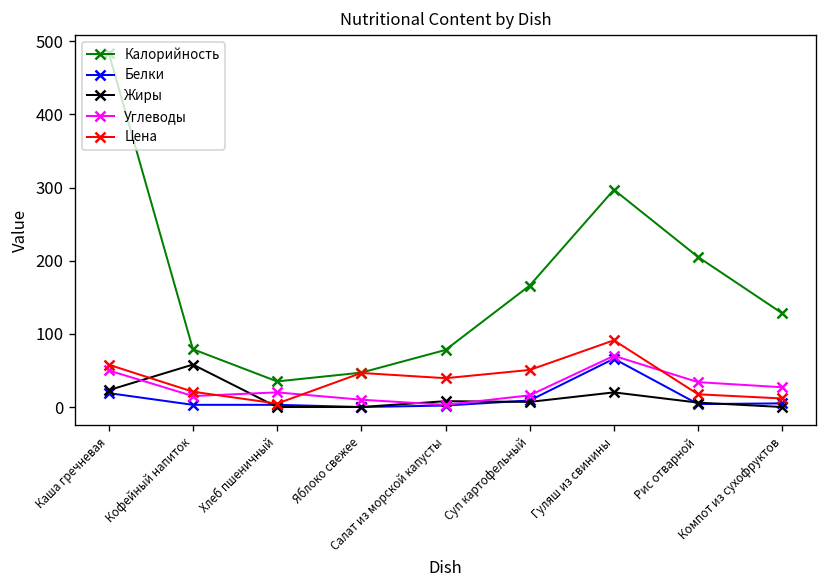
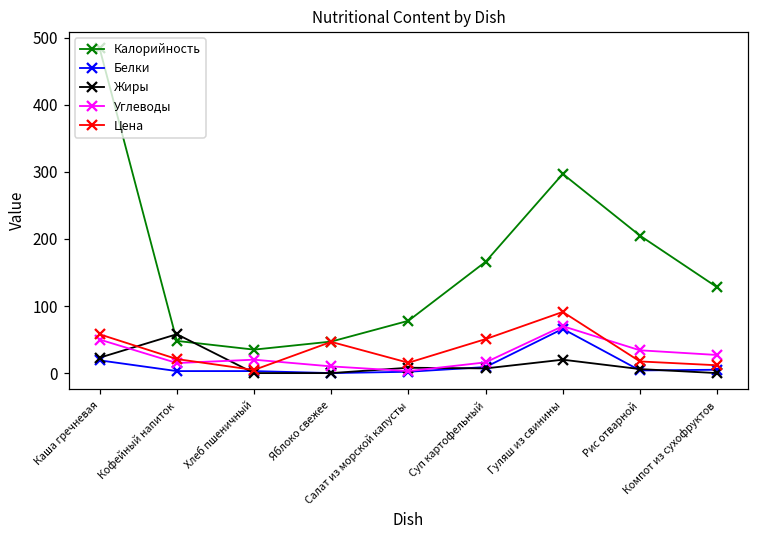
Калорийность, Кофейный напиток: 80 -> 50
Цена, Салат из морской капусты: 40 -> 20
